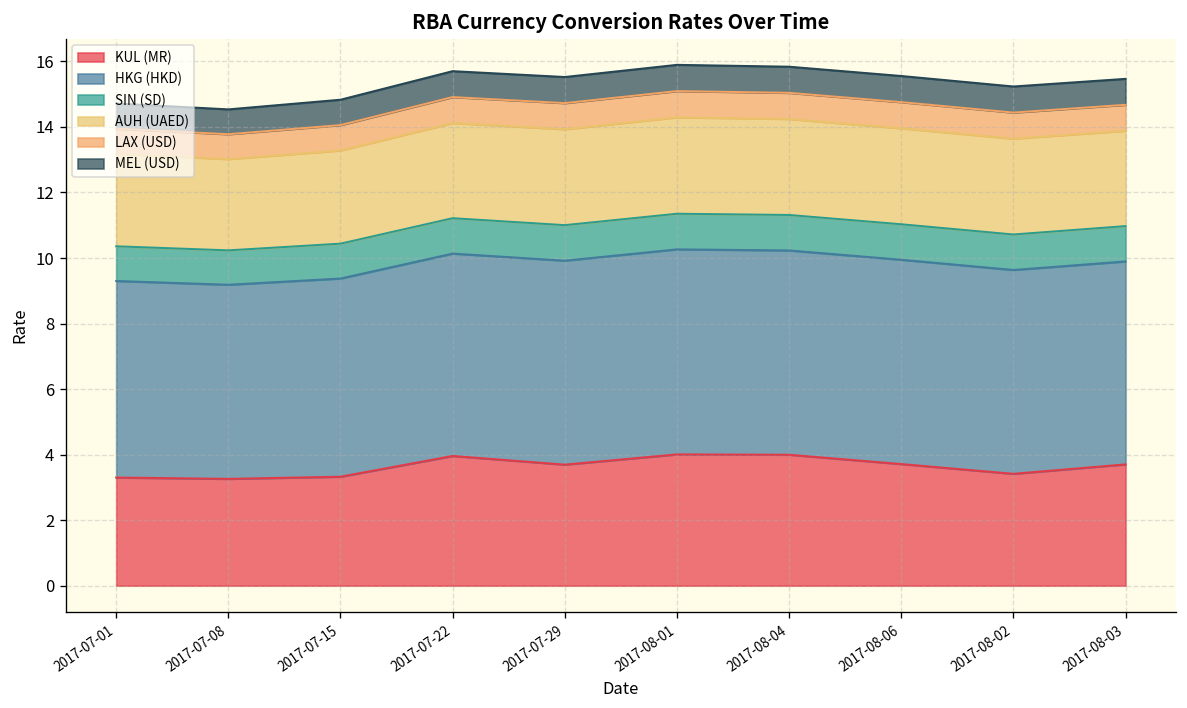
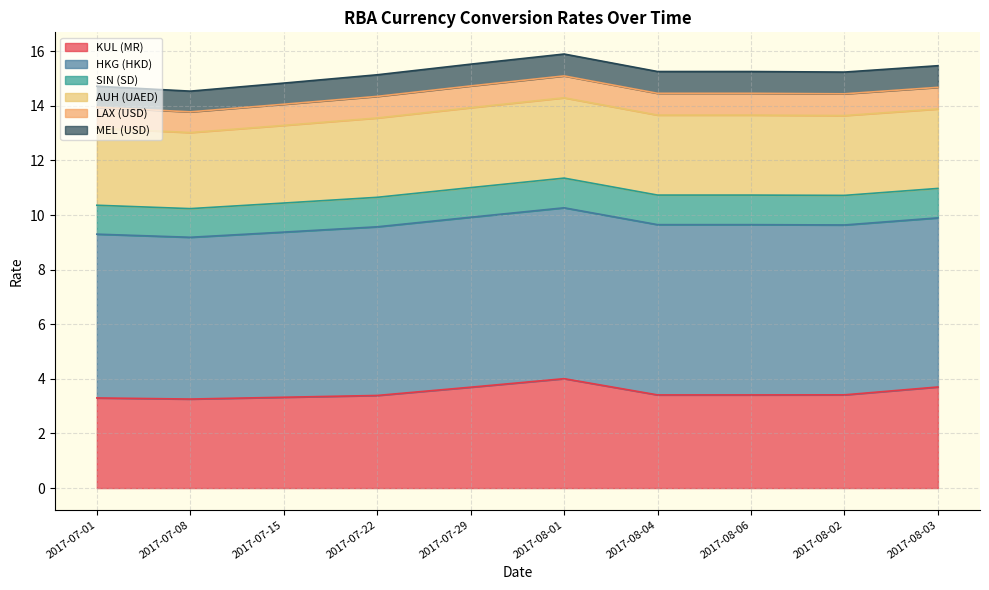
KUL (MR), 2017-07-22: 4.0 -> 3.4
KUL (MR), 2017-08-04: 4.0 -> 3.4
KUL (MR), 2017-08-06: 3.7 -> 3.4
